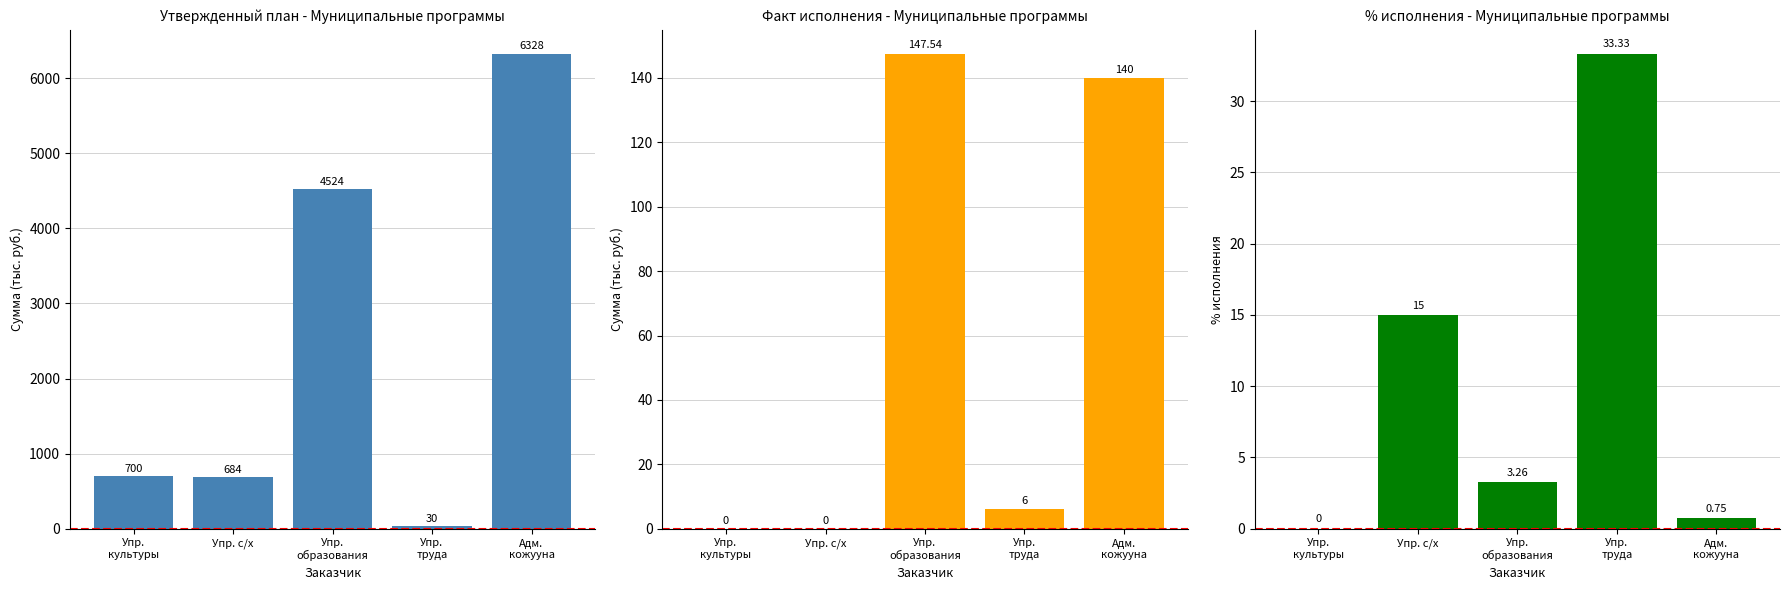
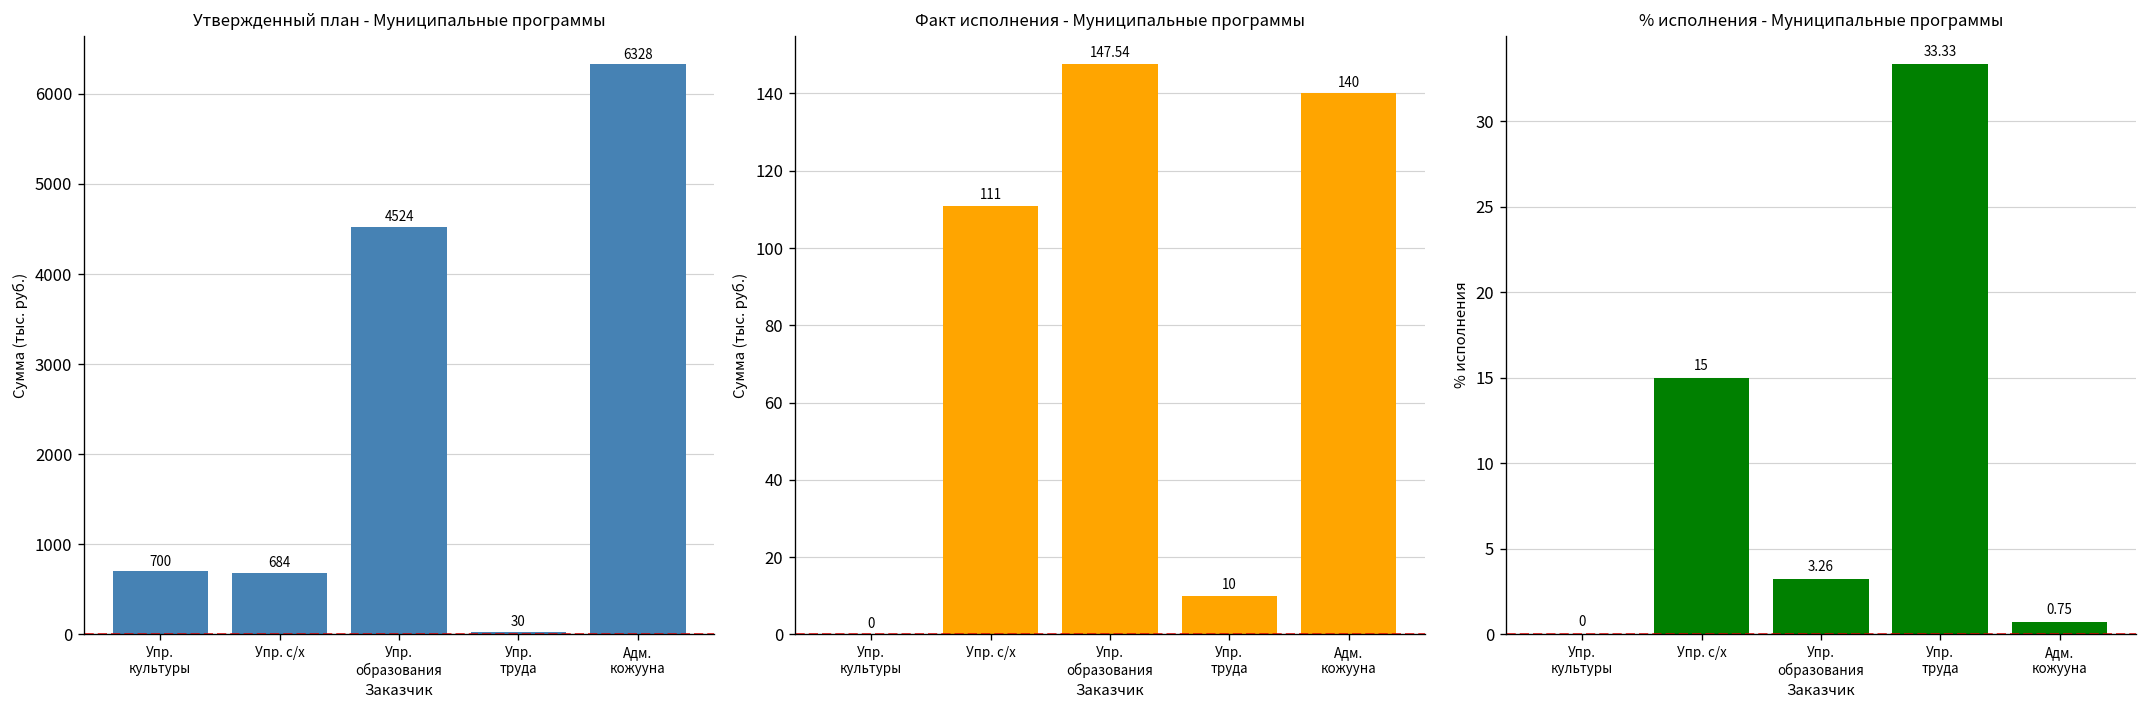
Факт исполнения - Муниципальные программы, Упр. с/х: 0 -> 111
Факт исполнения - Муниципальные программы, Упр. труда: 6 -> 10
